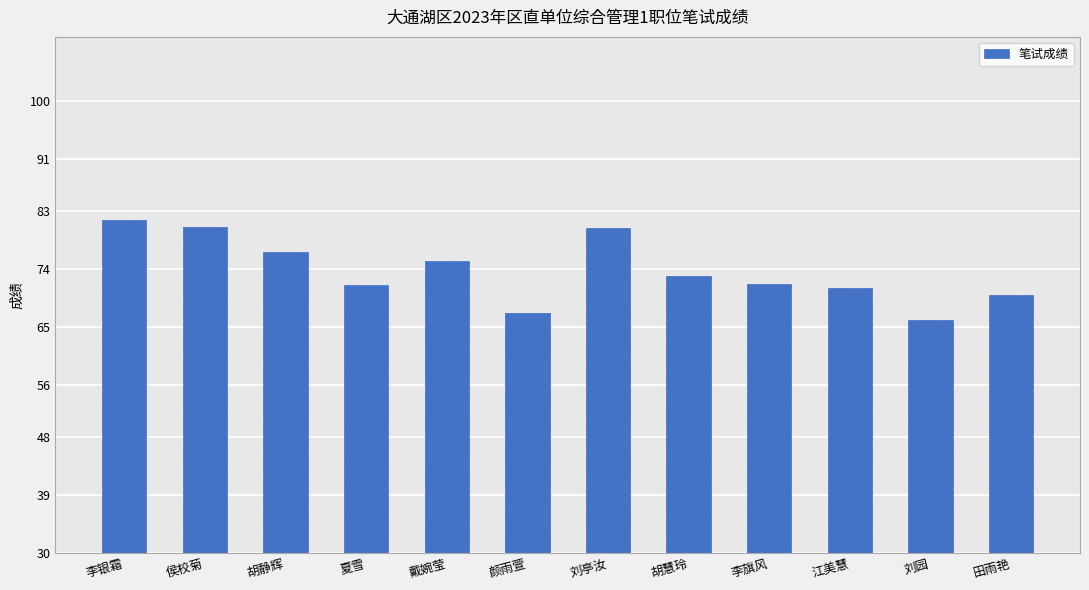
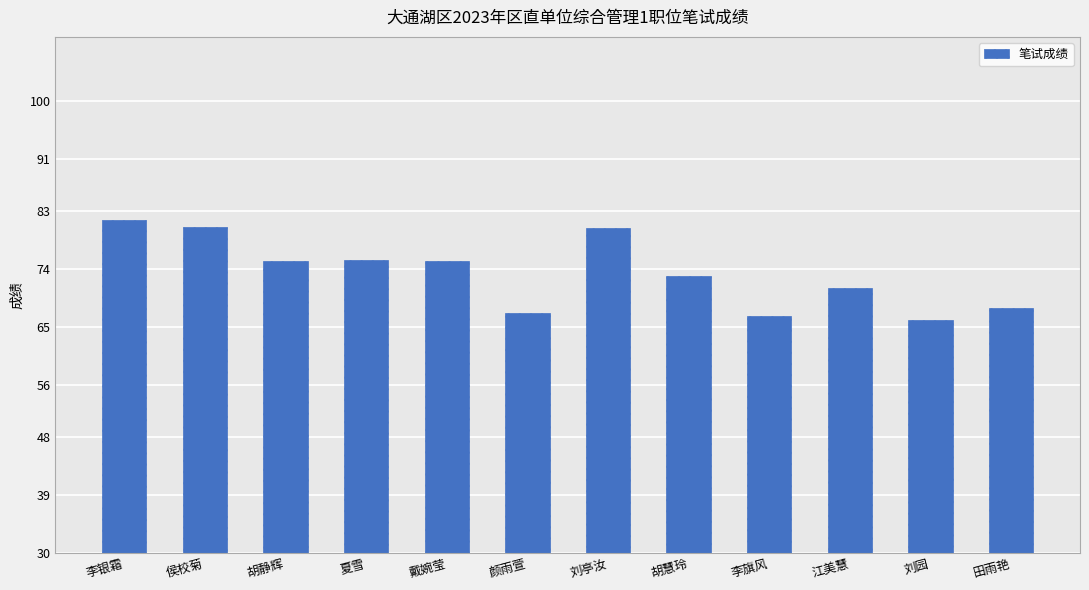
胡静辉: 77 -> 75
夏雪: 72 -> 75
李旗风: 72 -> 67
田雨艳: 70 -> 68
